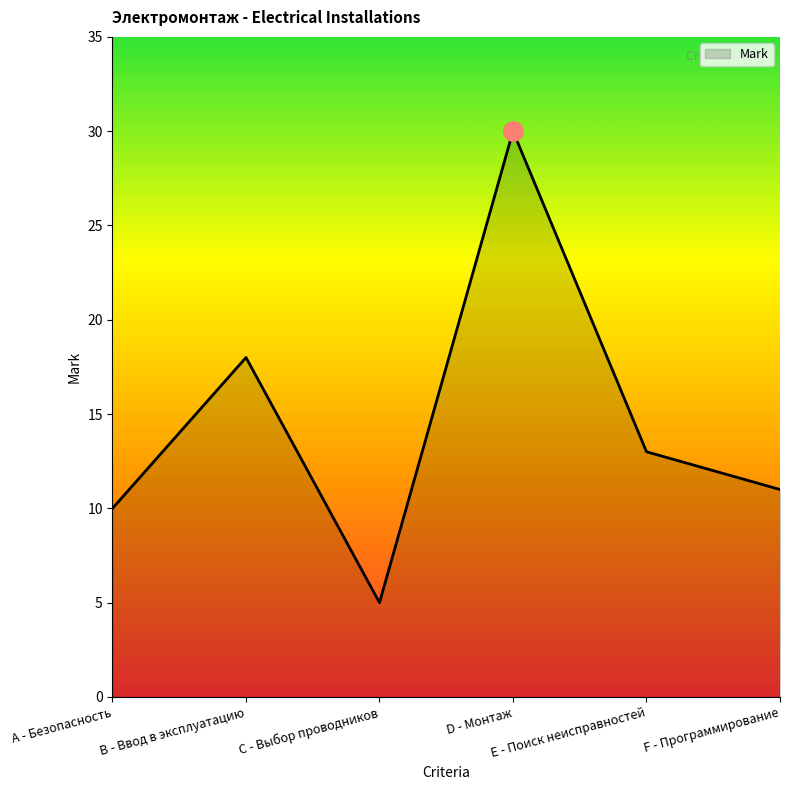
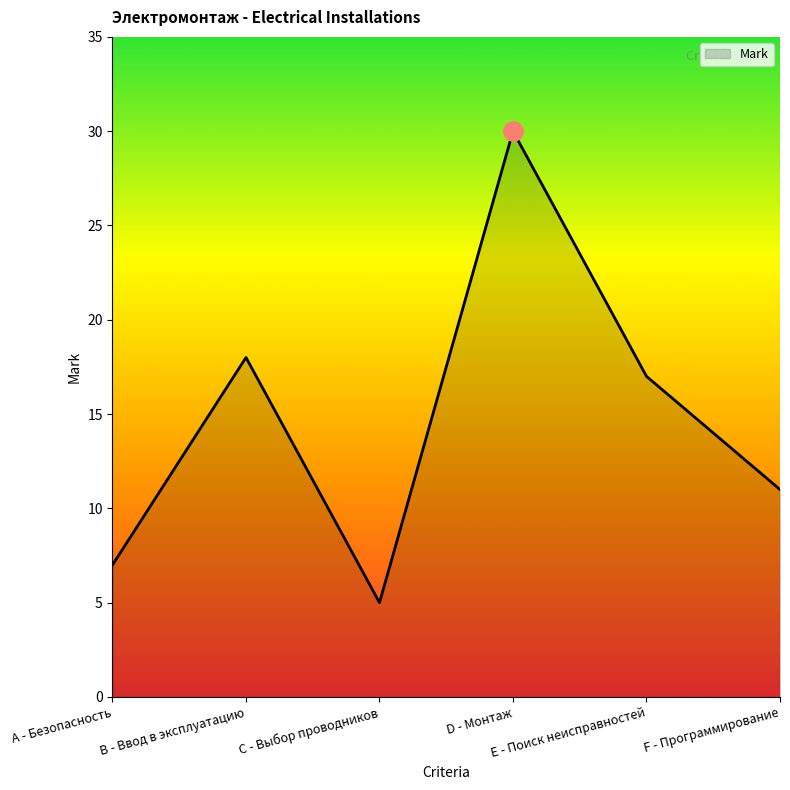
Mark, A - Безопасность: 10 -> 7
Mark, E - Поиск неисправностей: 13 -> 17
